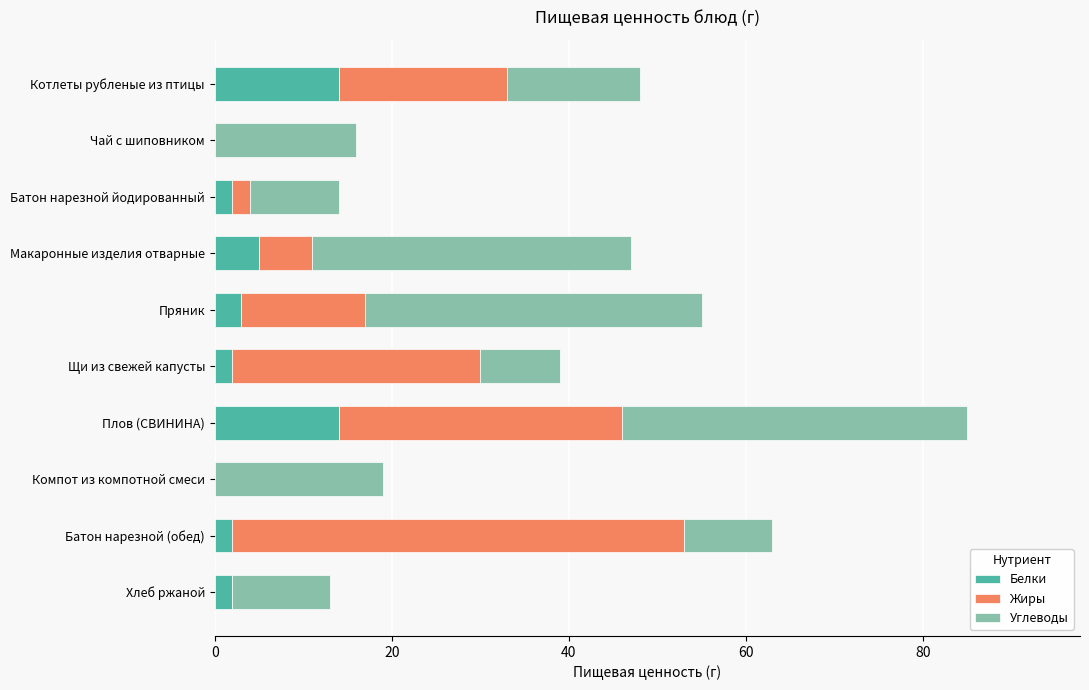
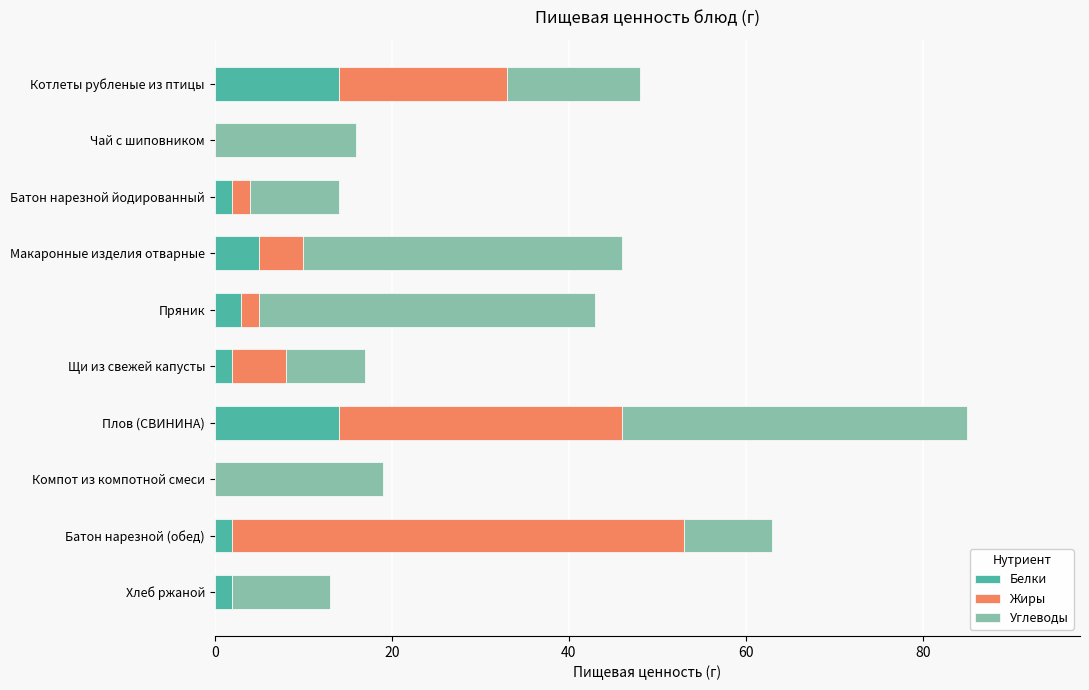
Жиры, Макаронные изделия отварные: 6 -> 5
Жиры, Пряник: 14 -> 2
Жиры, Щи из свежей капусты: 28 -> 6
